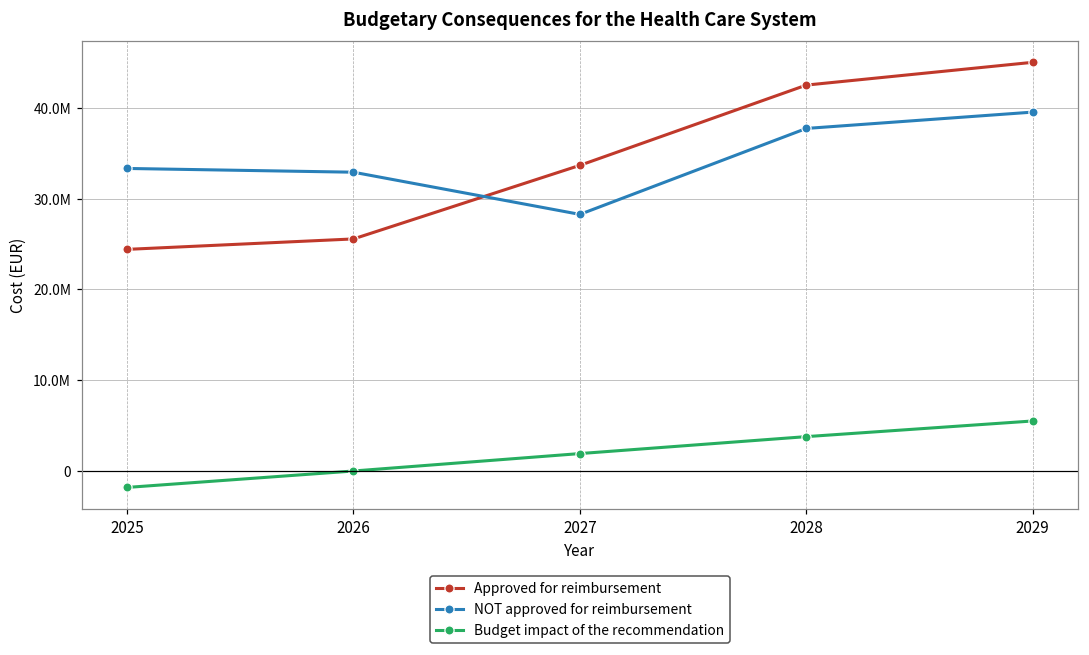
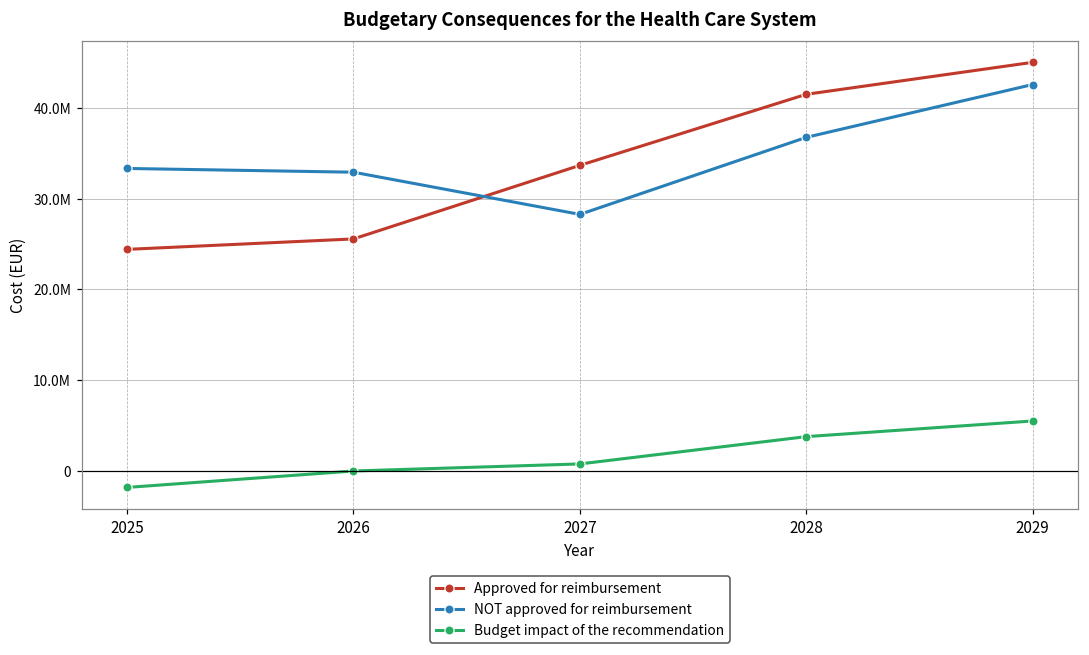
Budget impact of the recommendation, 2027: 2000000 -> 1000000
Approved for reimbursement, 2028: 43000000 -> 41000000
NOT approved for reimbursement, 2028: 38000000 -> 37000000
NOT approved for reimbursement, 2029: 40000000 -> 43000000
